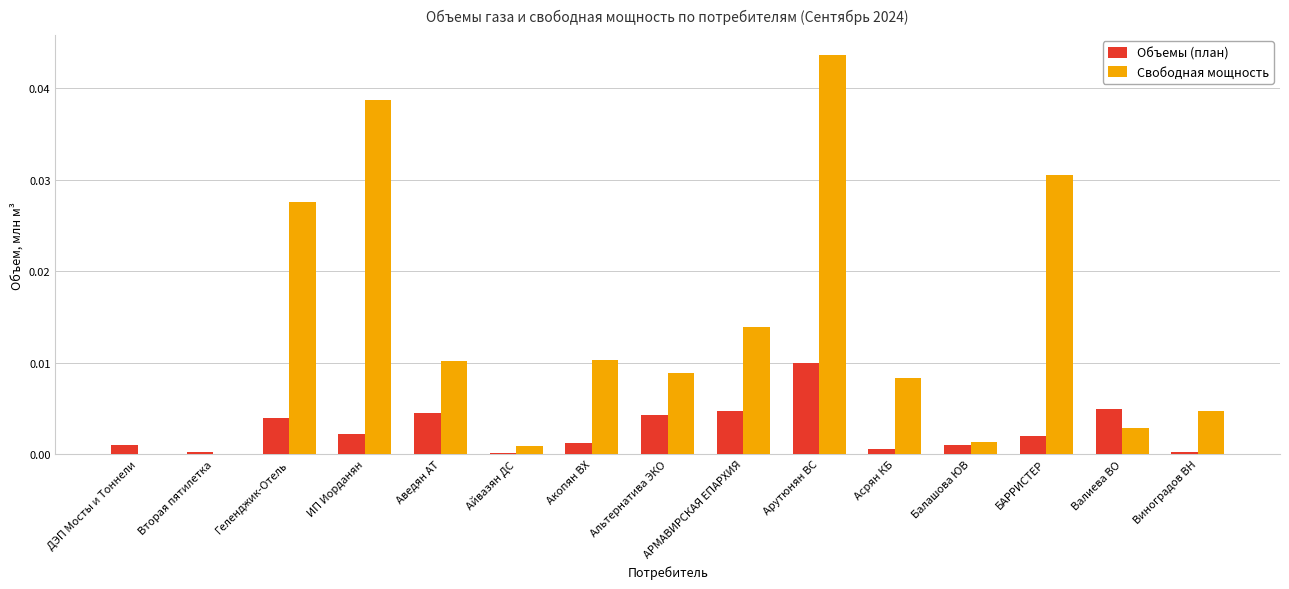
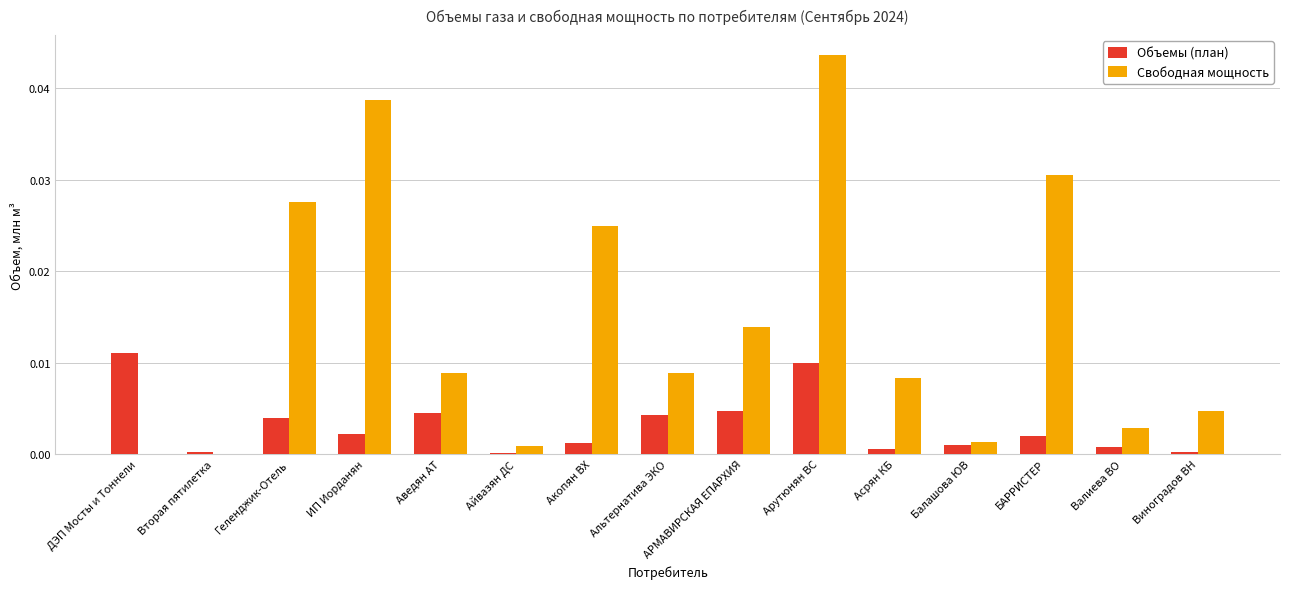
Объемы (план), ДЭП Мосты и Тоннели: 0.001 -> 0.011
Свободная мощность, Аведян АТ: 0.010 -> 0.009
Свободная мощность, Акопян ВХ: 0.010 -> 0.025
Объемы (план), Валиева ВО: 0.005 -> 0.001
